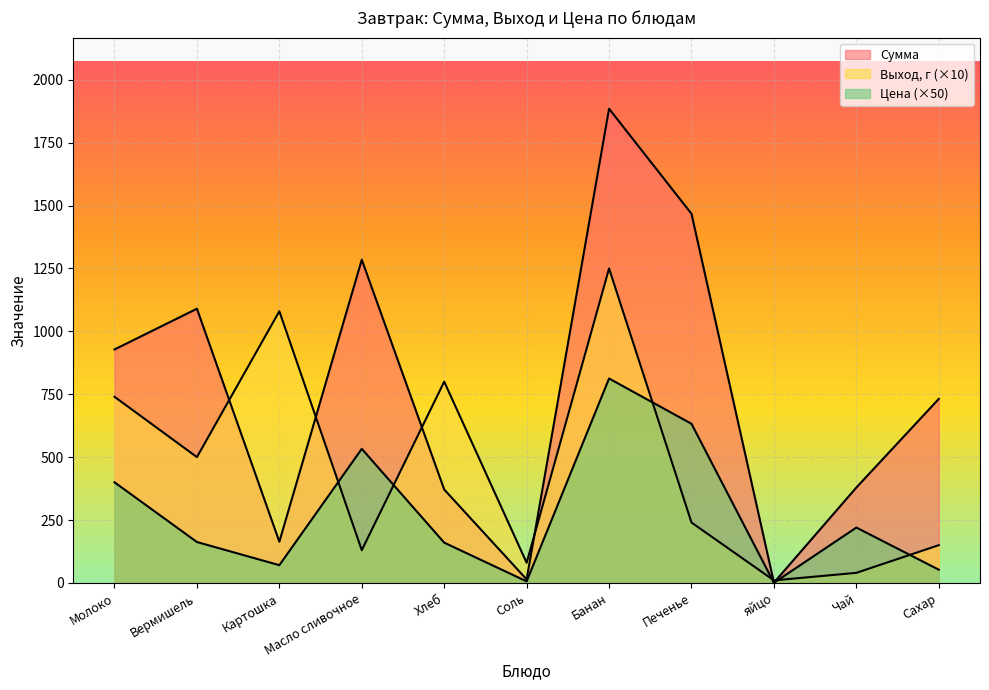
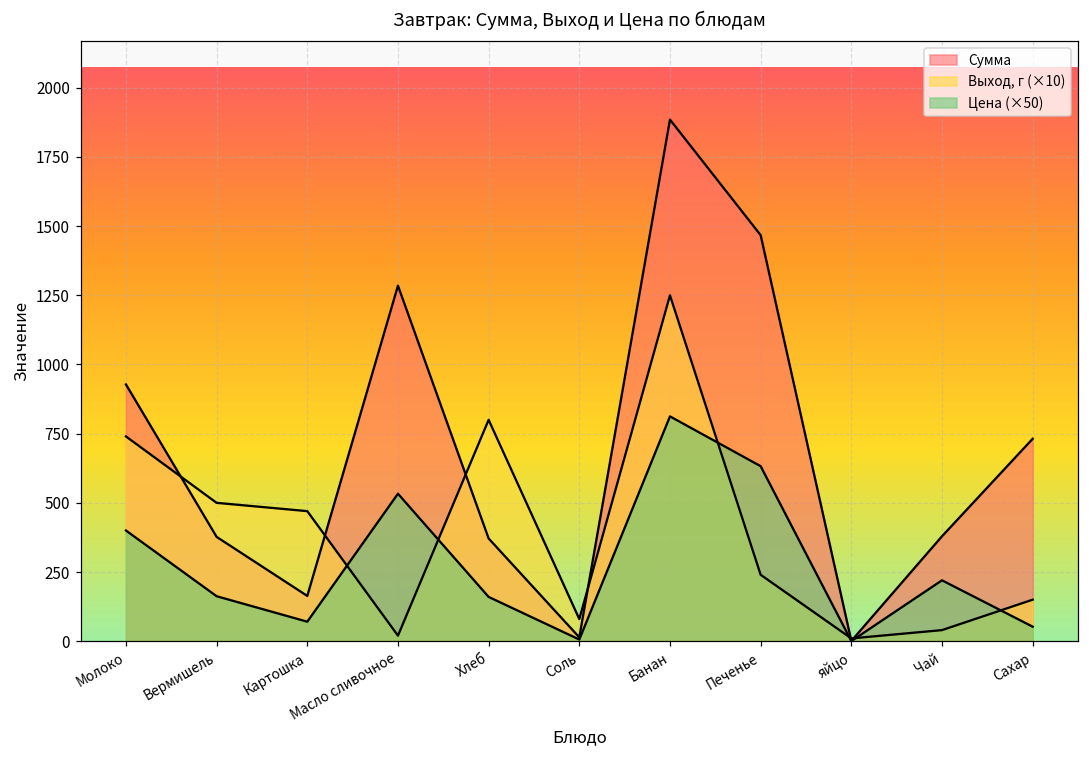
Сумма, Вермишель: 1090 -> 380
Выход, г (×10), Картошка: 1080 -> 470
Выход, г (×10), Масло сливочное: 130 -> 20
